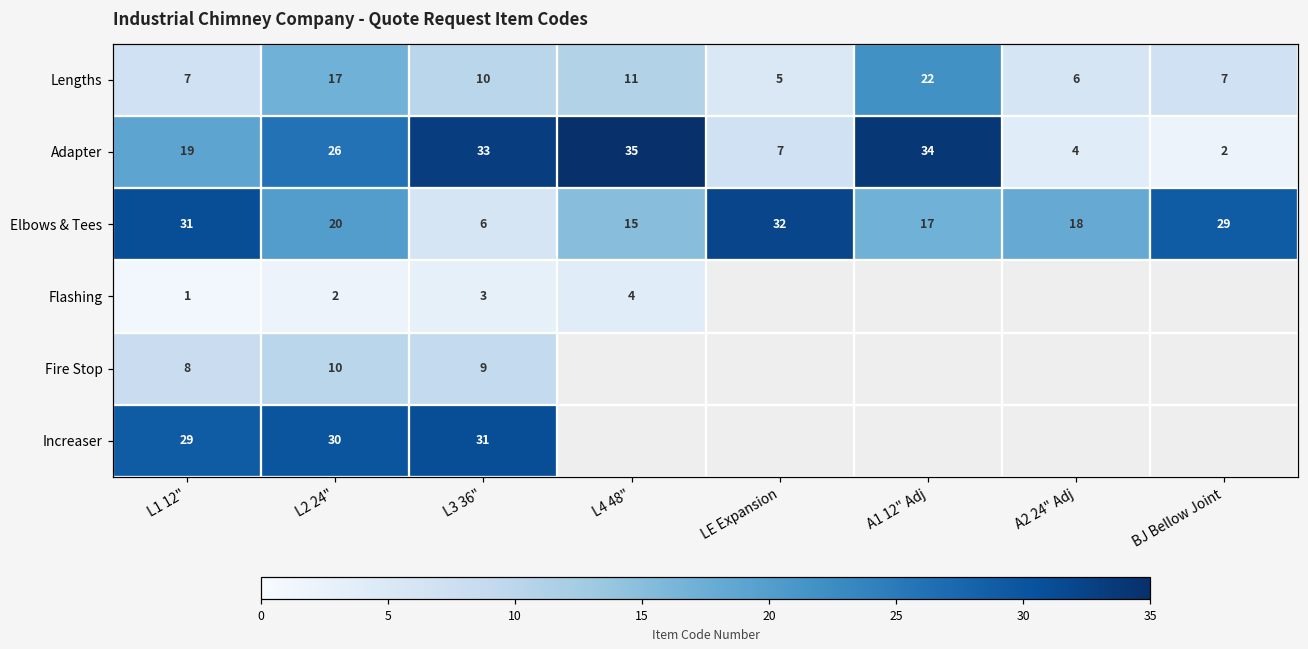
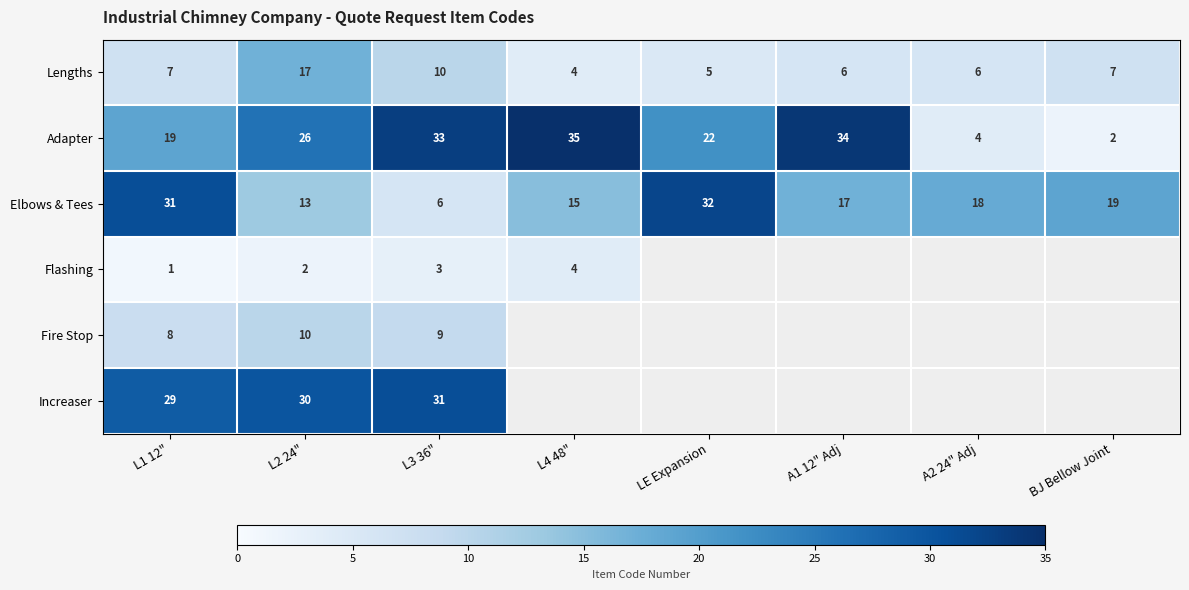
Lengths, L4 48": 11 -> 4
Lengths, A1 12" Adj: 22 -> 6
Adapter, LE Expansion: 7 -> 22
Elbows & Tees, L2 24": 20 -> 13
Elbows & Tees, BJ Bellow Joint: 29 -> 19
